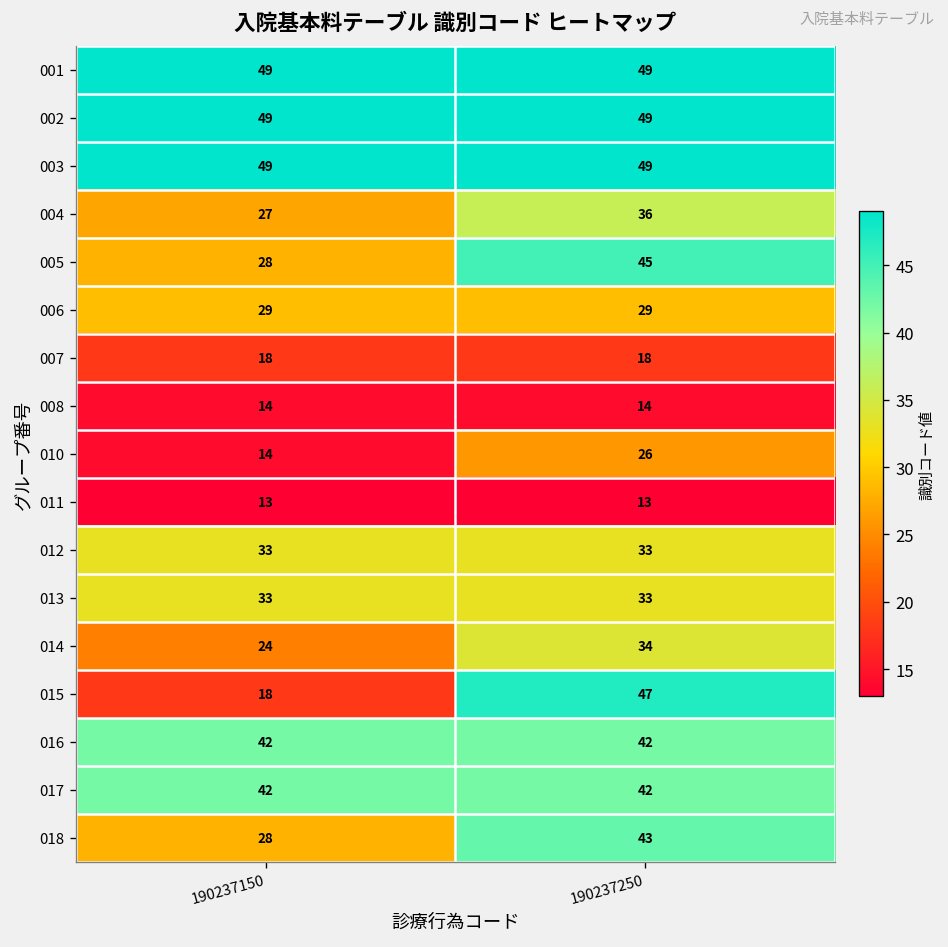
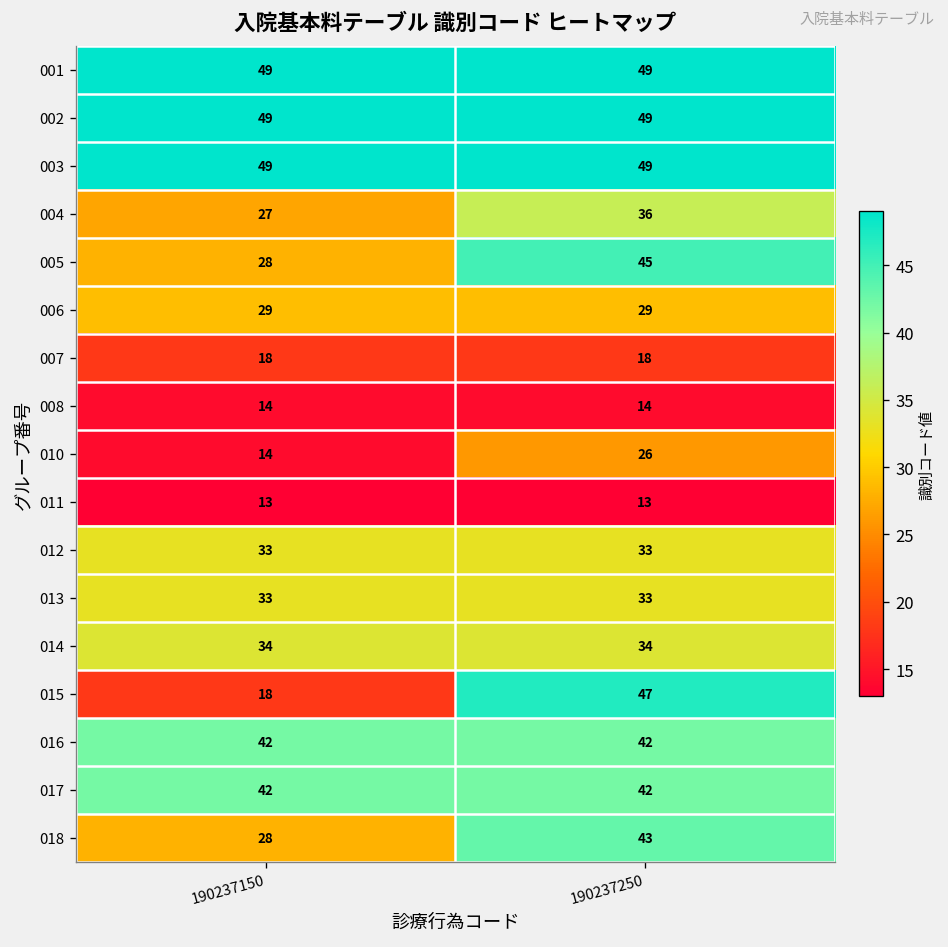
014, 190237150: 24 -> 34
